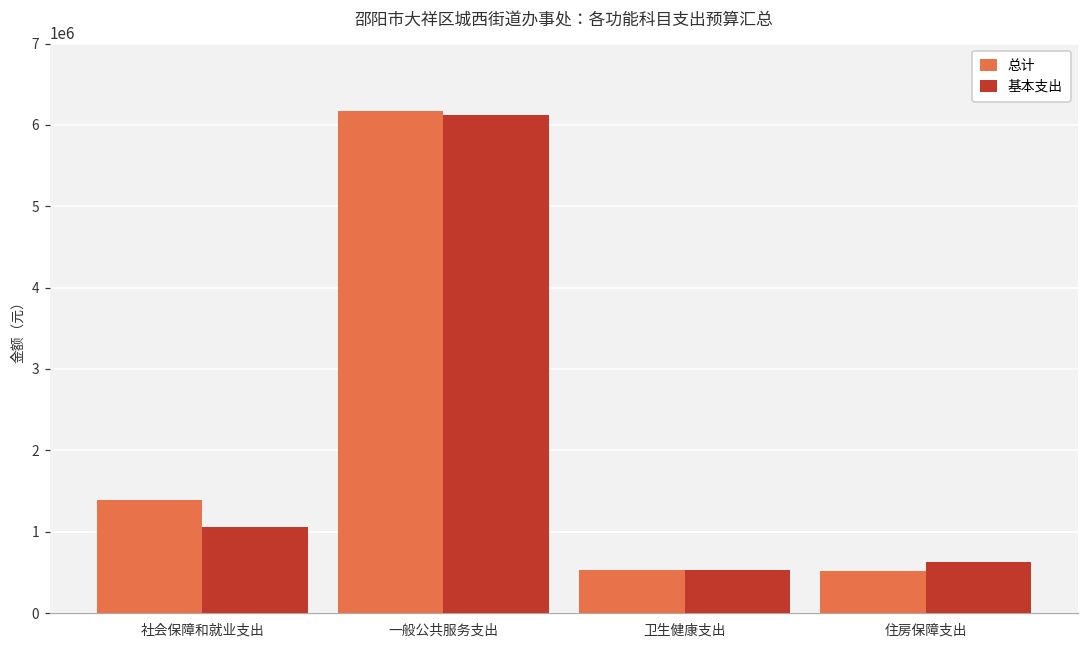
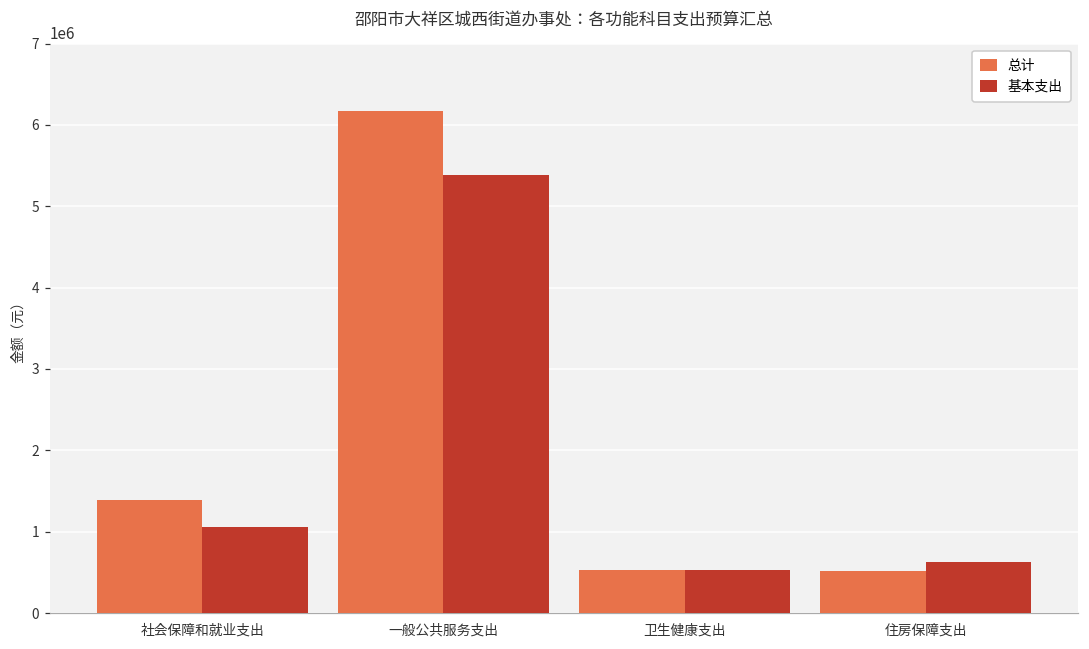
基本支出, 一般公共服务支出: 6100000 -> 5400000
